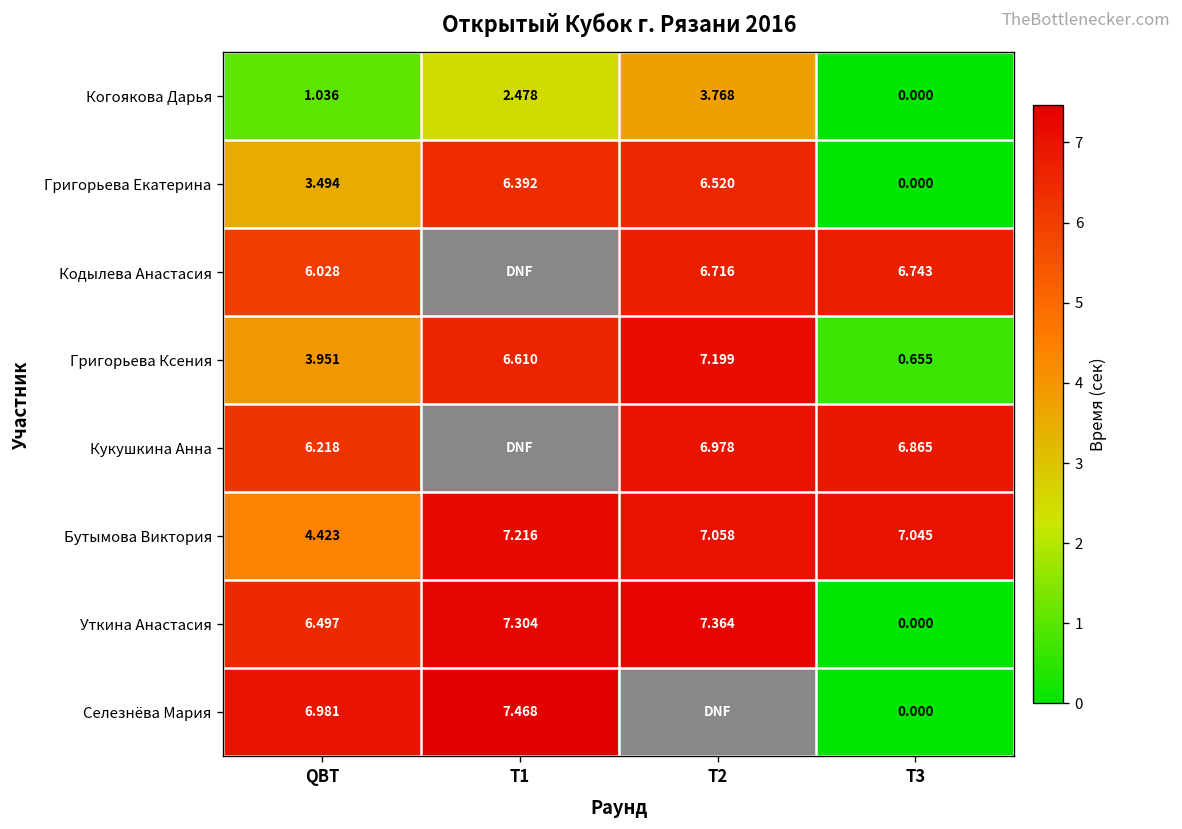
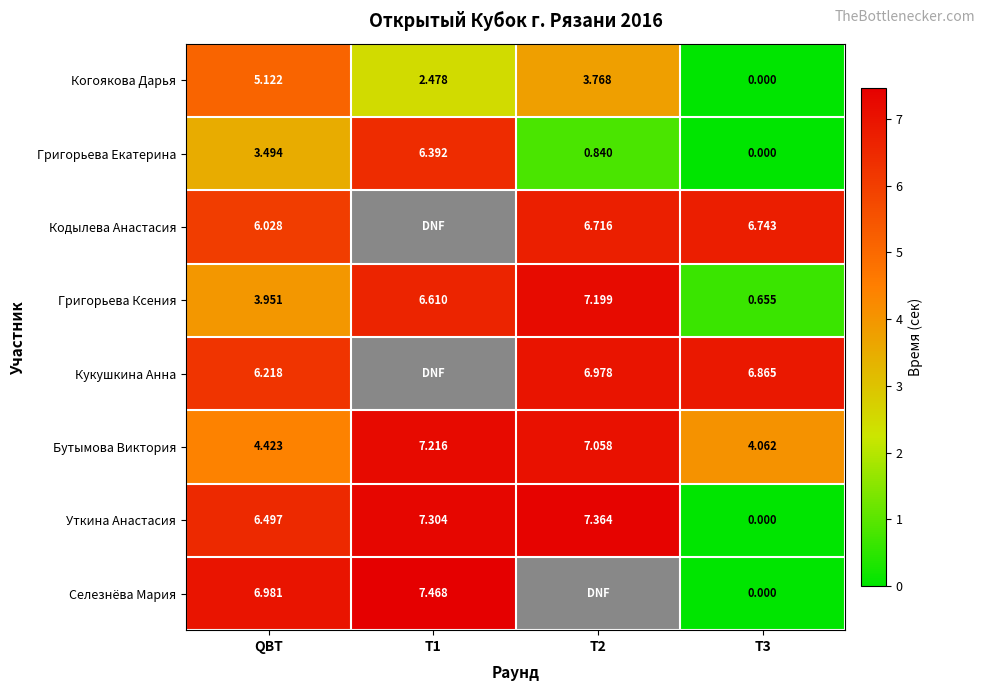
Когоякова Дарья, QBT: 1.036 -> 5.122
Григорьева Екатерина, T2: 6.520 -> 0.840
Бутымова Виктория, T3: 7.045 -> 4.062
